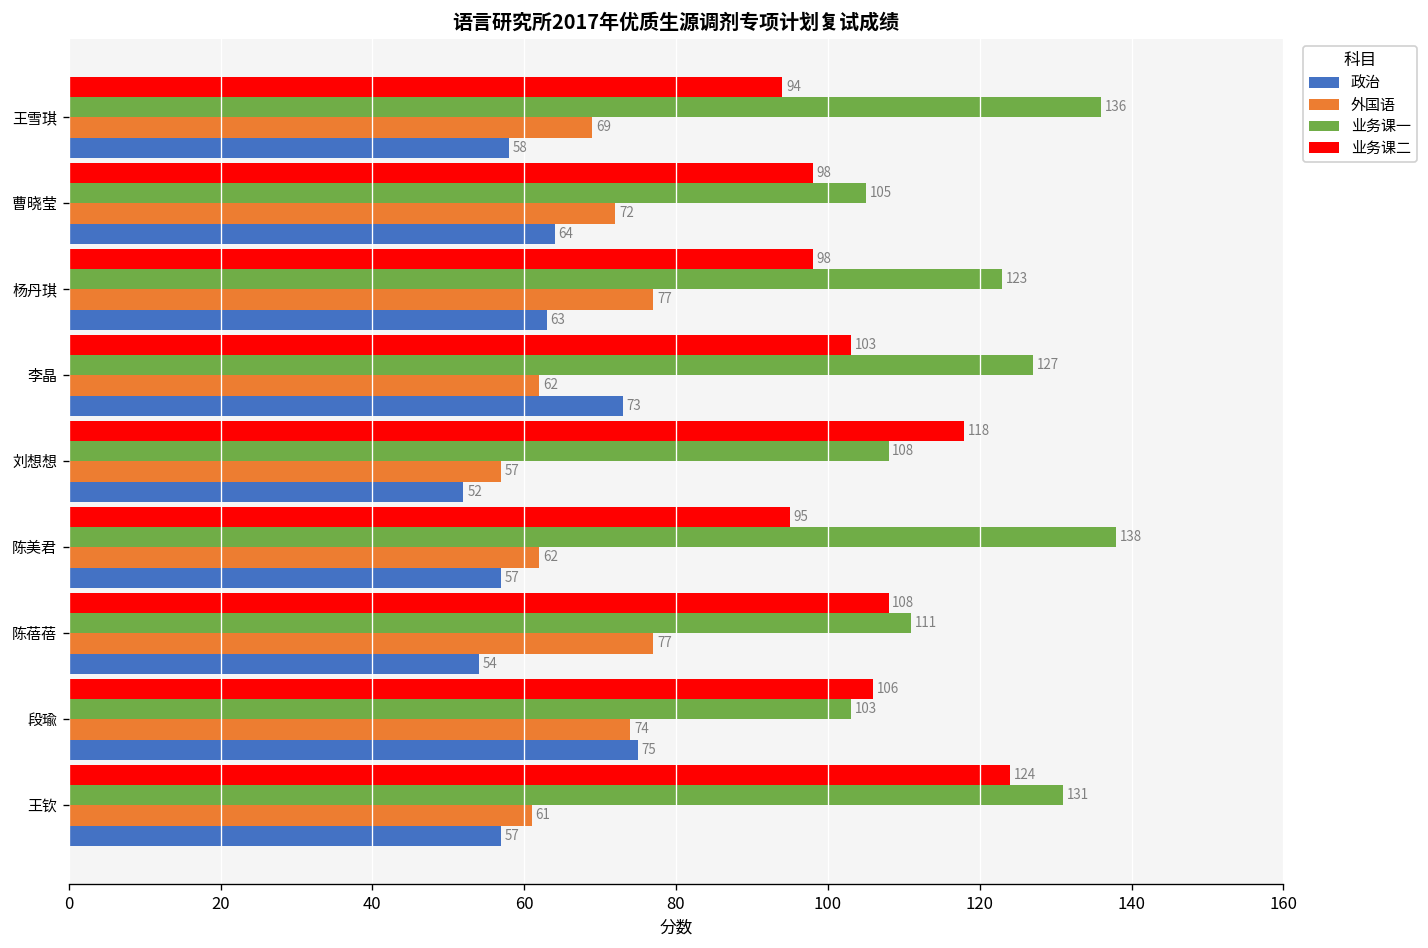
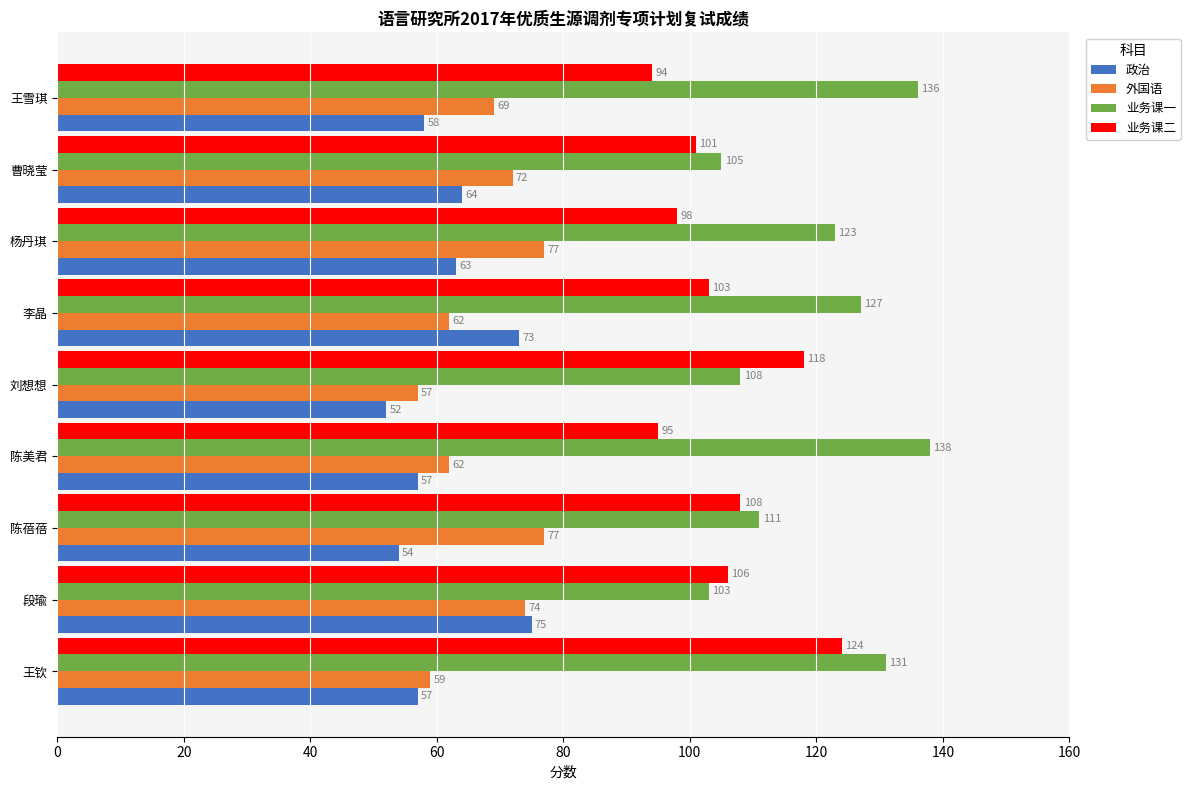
业务课二, 曹晓莹: 98 -> 101
外国语, 王钦: 61 -> 59
